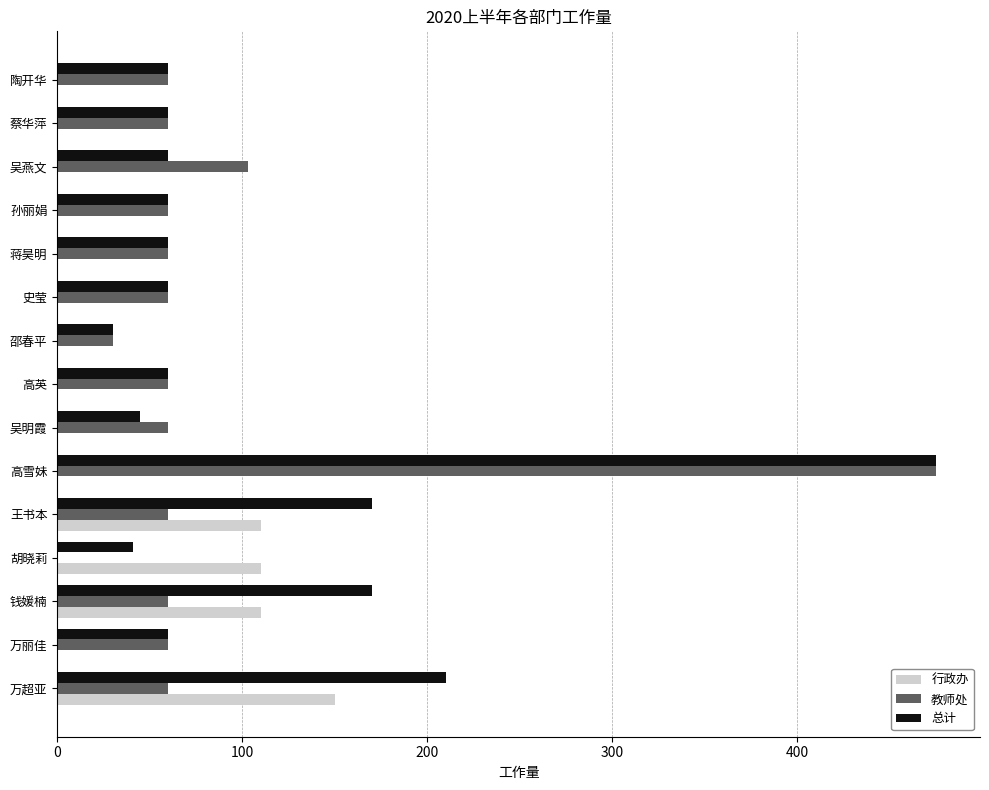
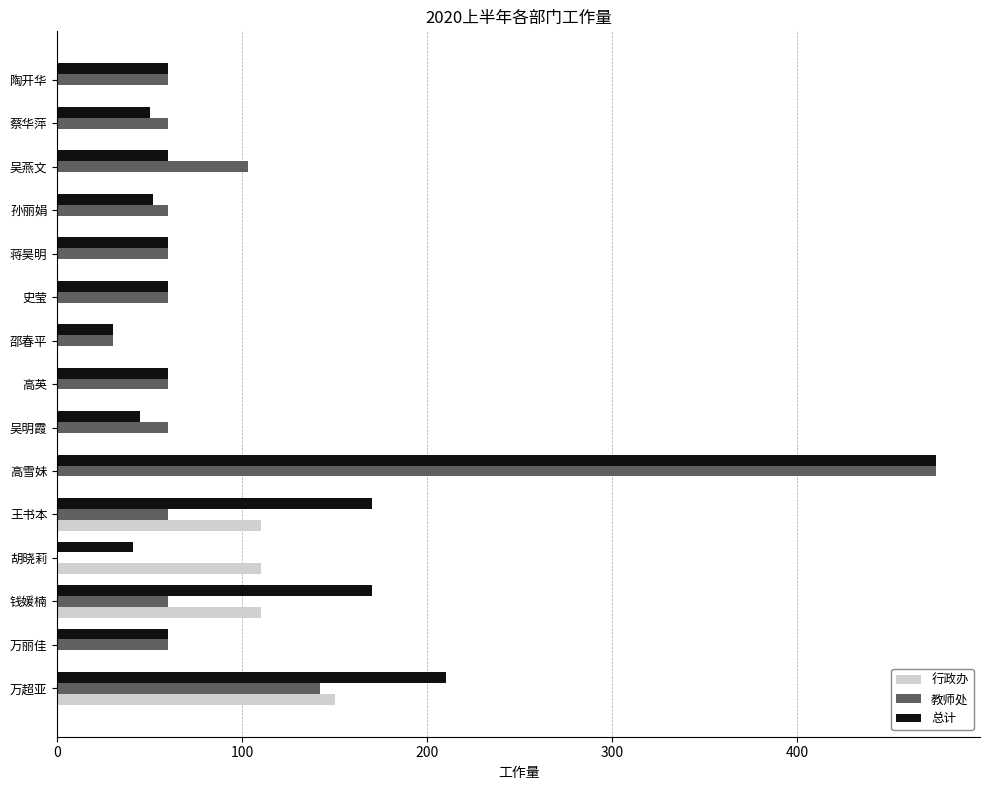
总计, 蔡华萍: 60 -> 50
总计, 孙丽娟: 60 -> 52
教师处, 万超亚: 60 -> 142
